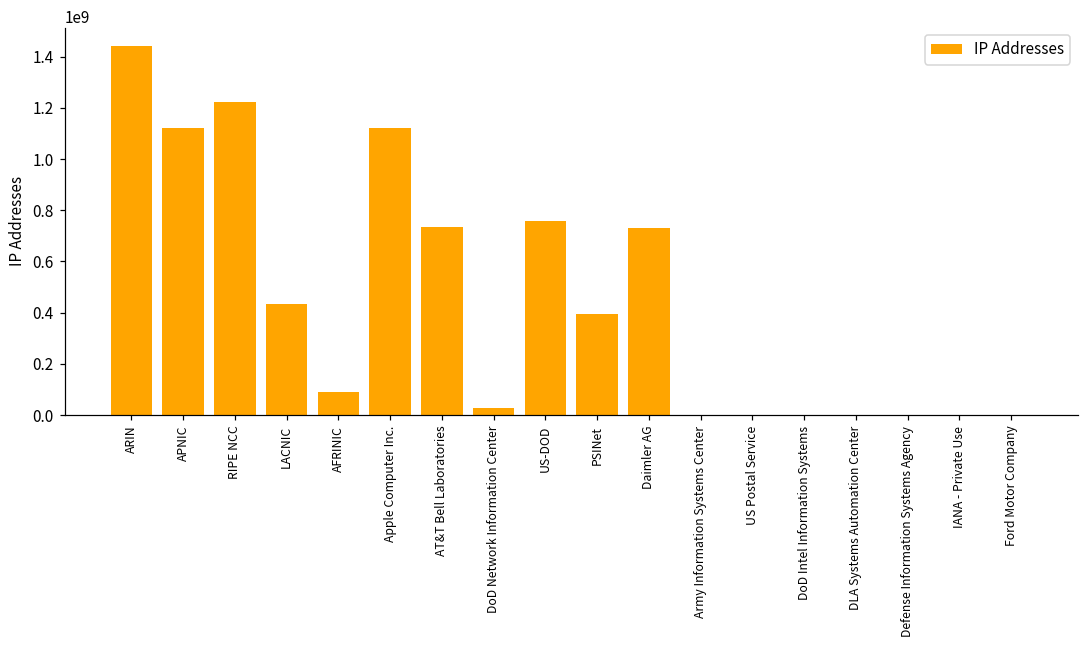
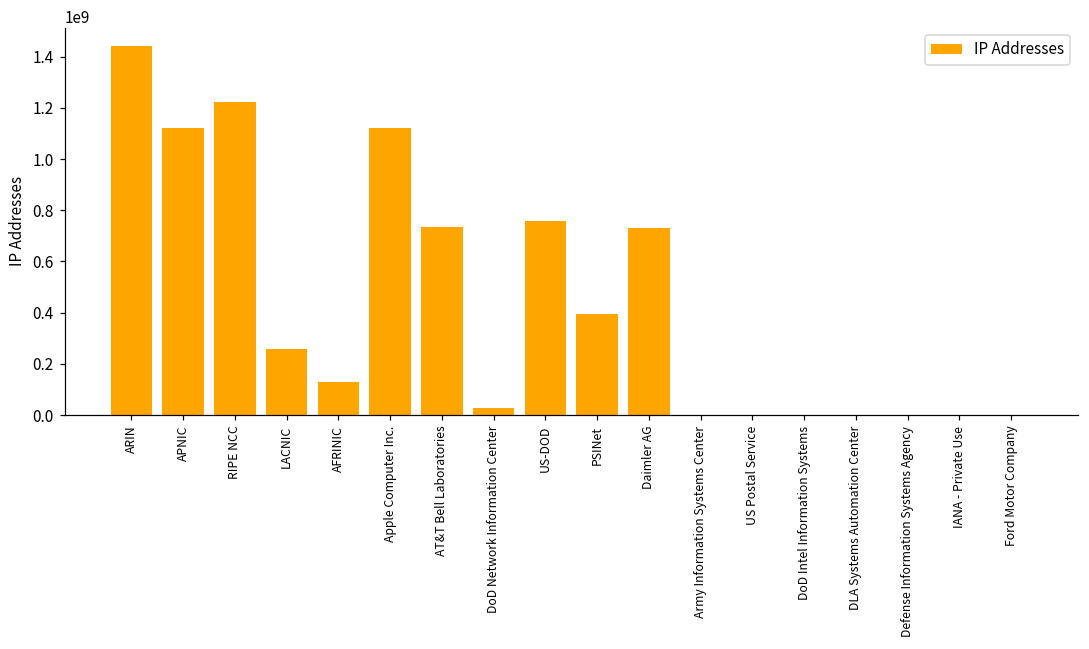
LACNIC: 430000000 -> 260000000
AFRINIC: 90000000 -> 130000000
